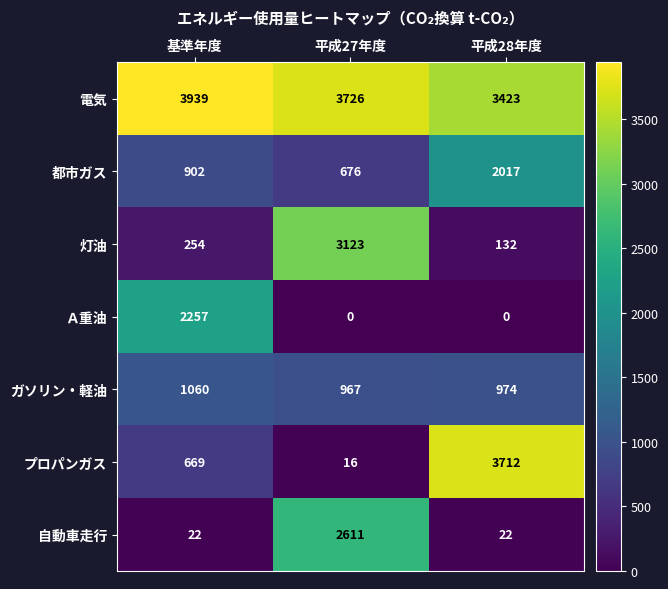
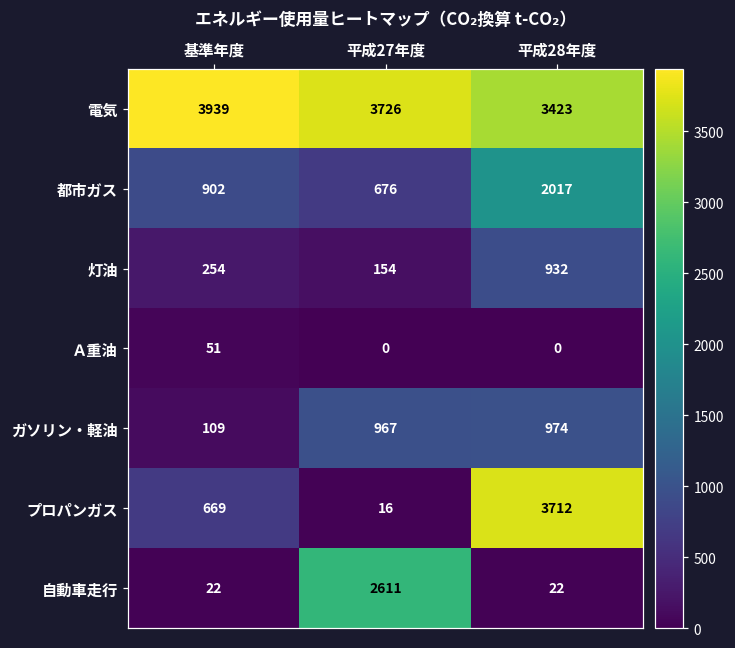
灯油, 平成27年度: 3123 -> 154
灯油, 平成28年度: 132 -> 932
Ａ重油, 基準年度: 2257 -> 51
ガソリン・軽油, 基準年度: 1060 -> 109
